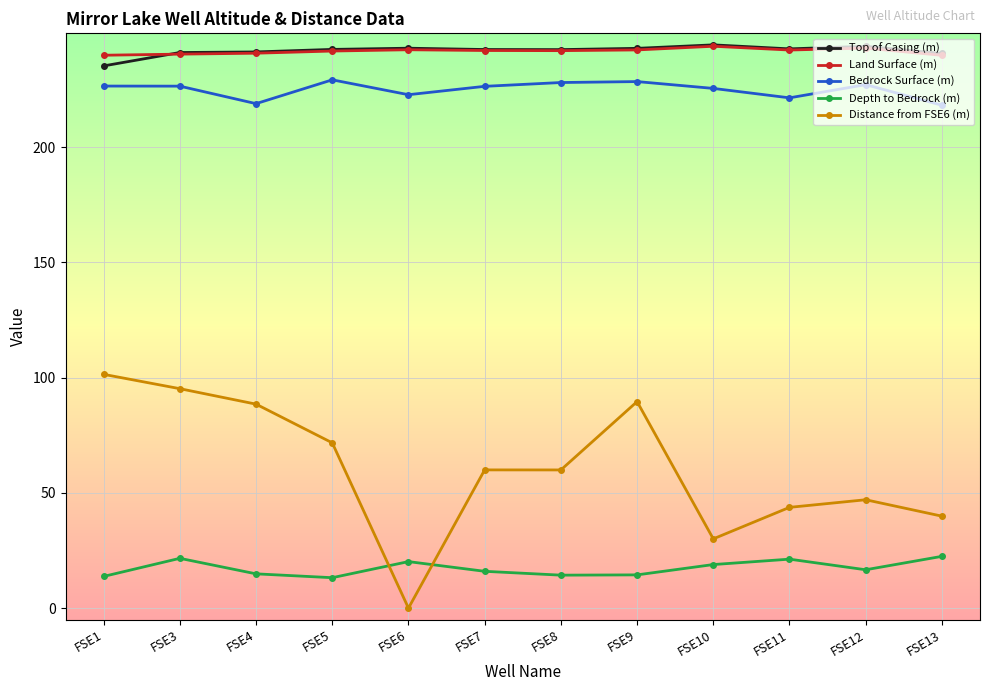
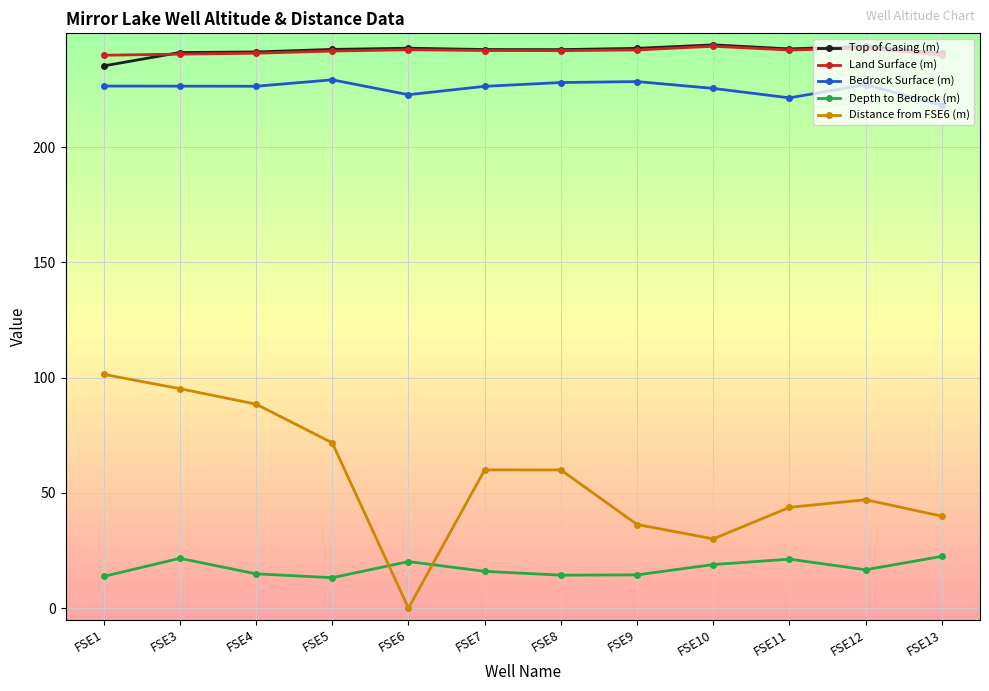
Bedrock Surface (m), FSE4: 219 -> 226
Distance from FSE6 (m), FSE9: 90 -> 36
